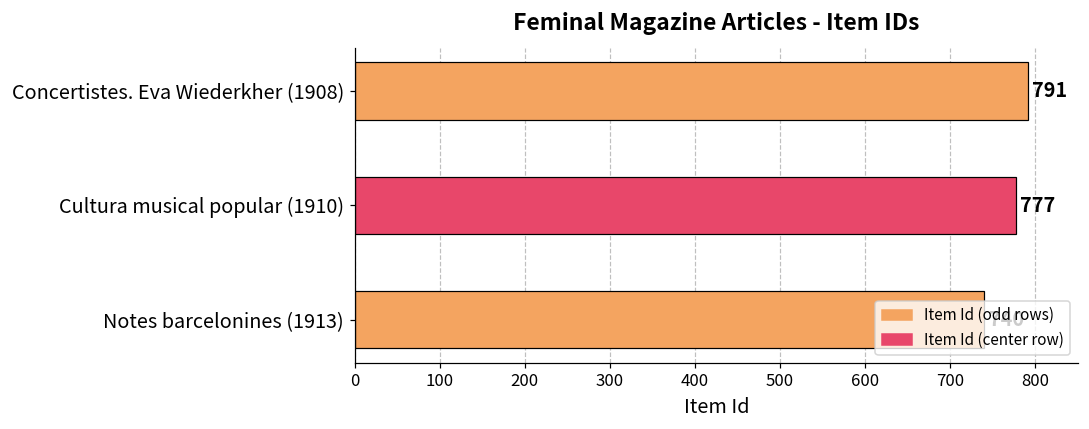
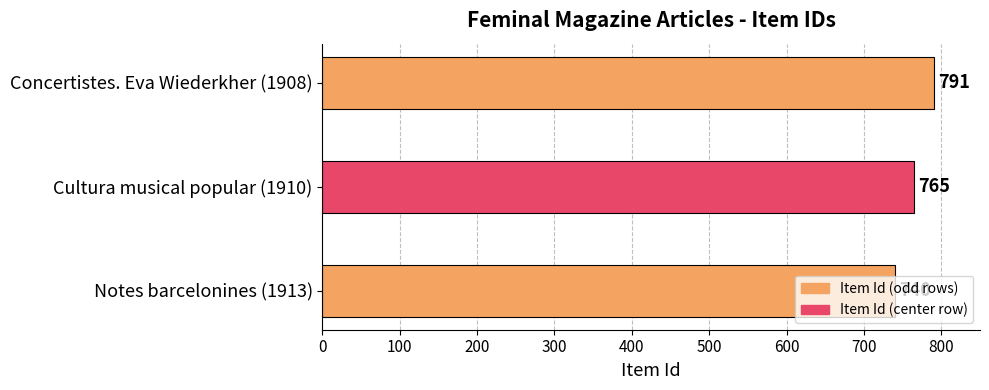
Cultura musical popular (1910): 777 -> 765
